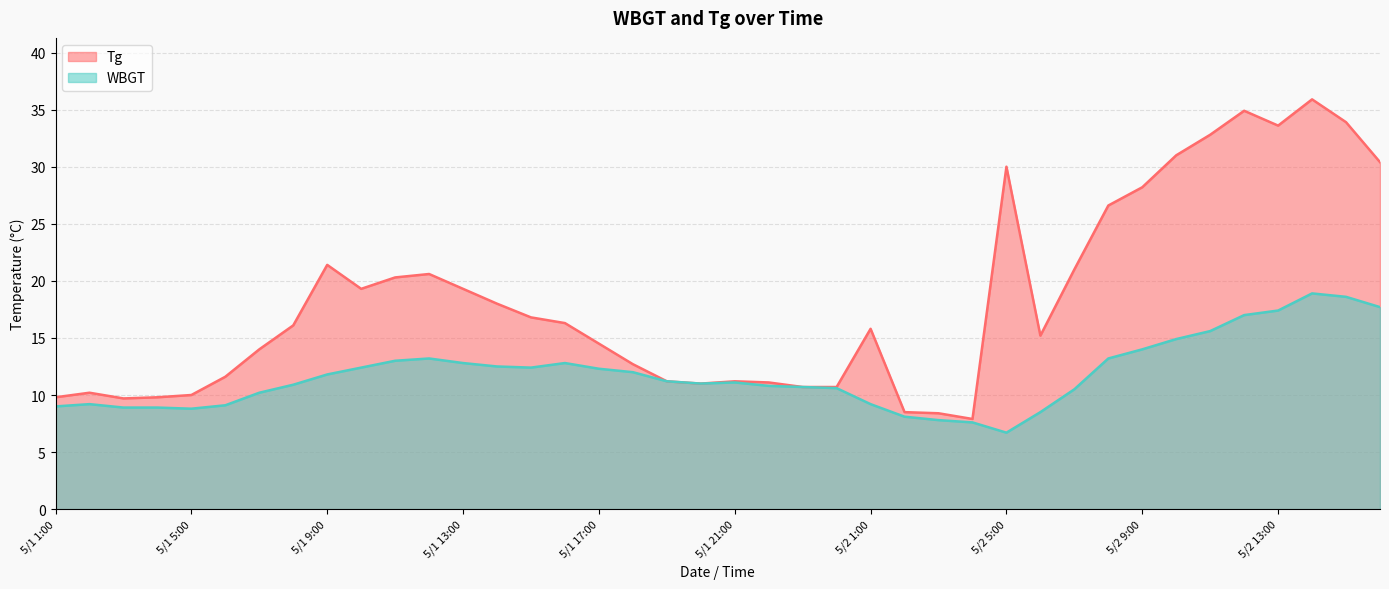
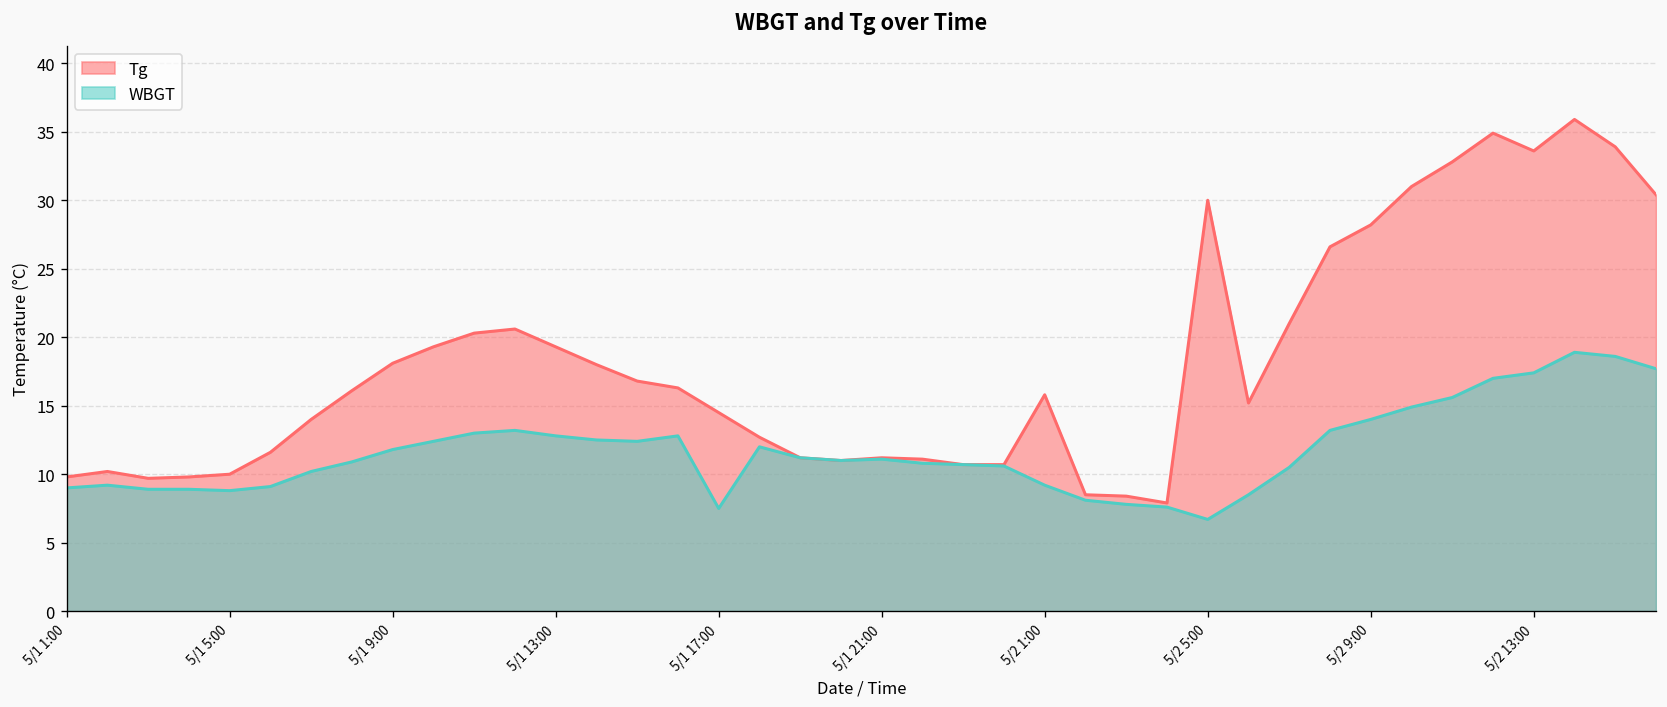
Tg, 5/1 9:00: 21.4 -> 18.1
WBGT, 5/1 17:00: 12.3 -> 7.5
